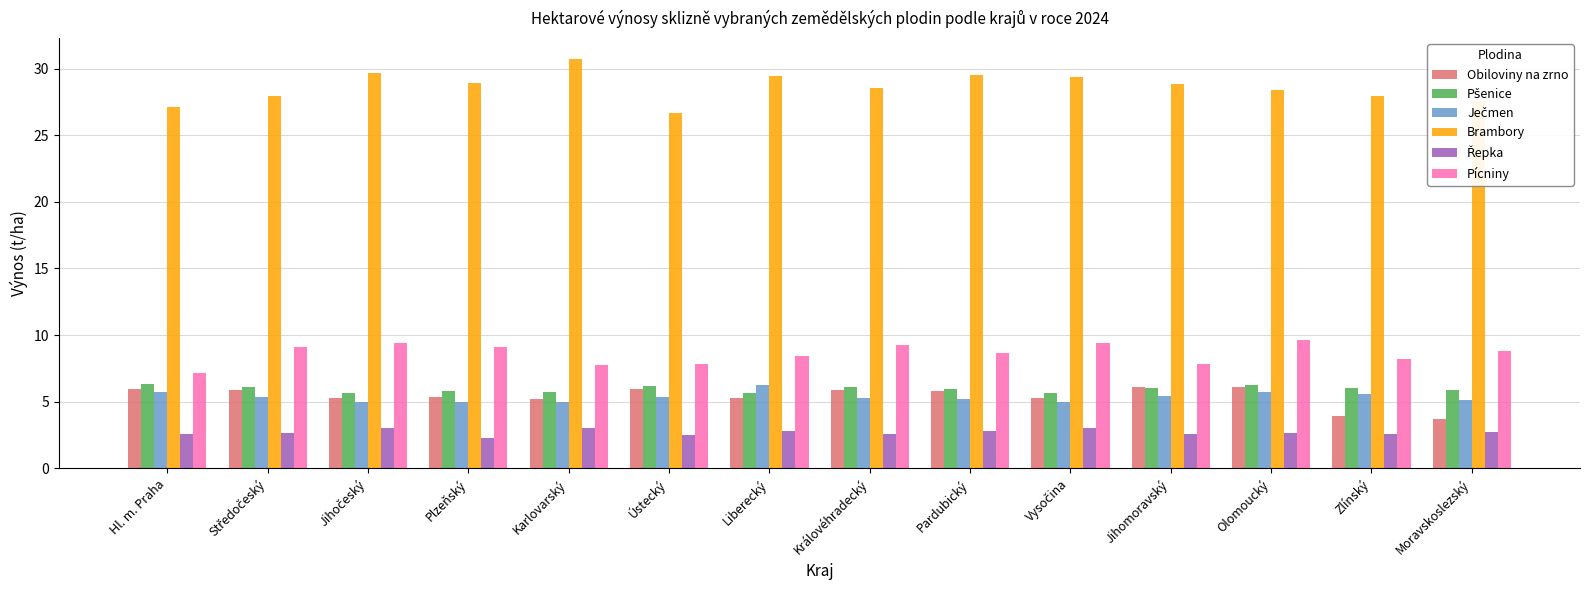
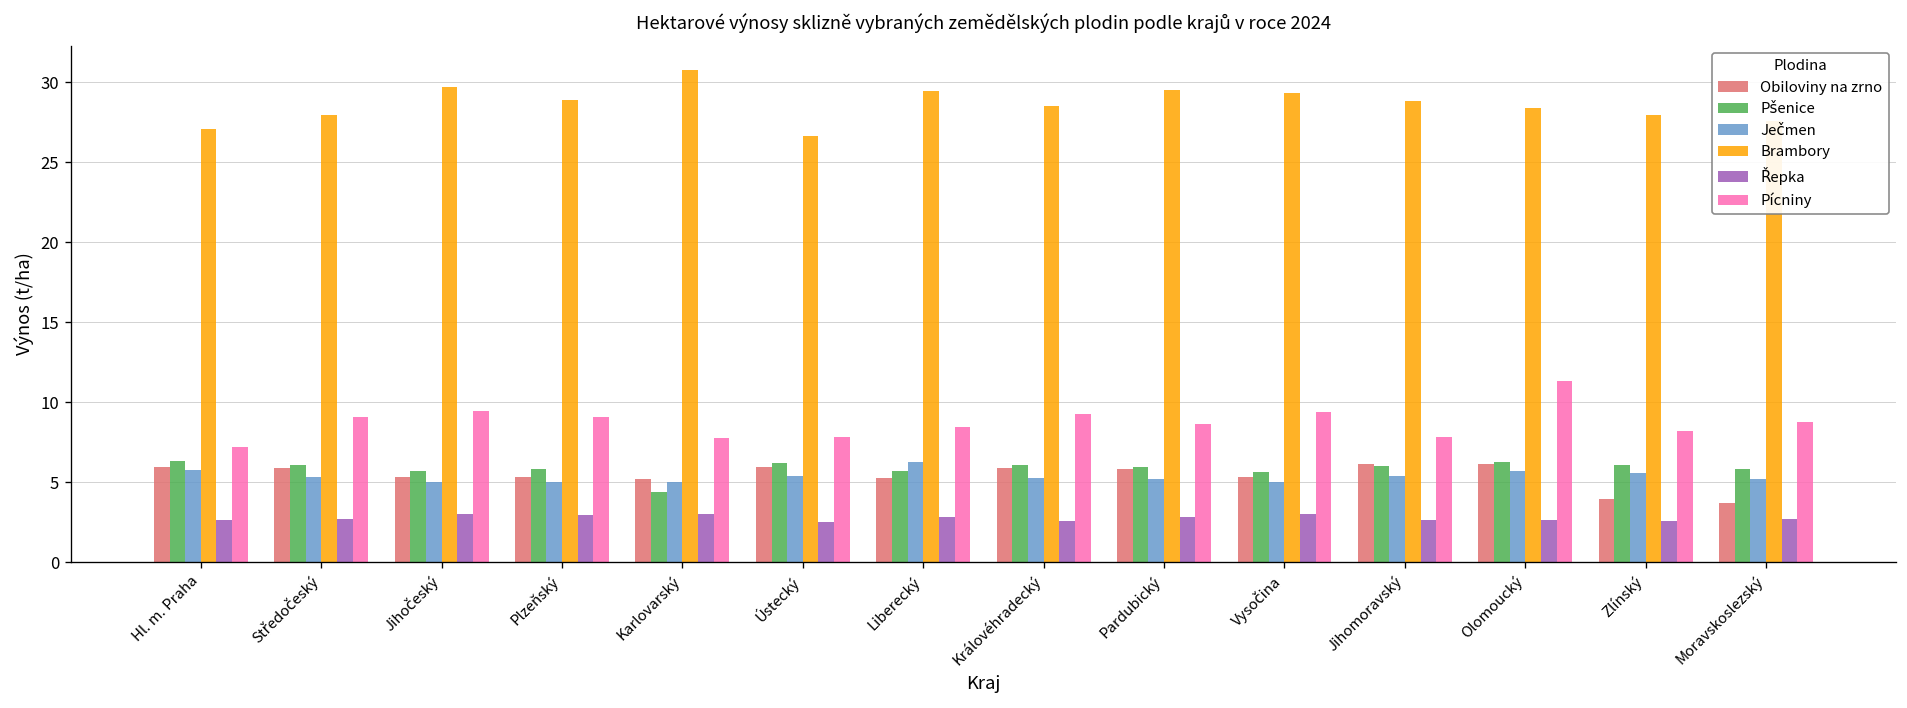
Řepka, Plzeňský: 2.3 -> 2.9
Pšenice, Karlovarský: 5.7 -> 4.4
Pícniny, Olomoucký: 9.6 -> 11.3
